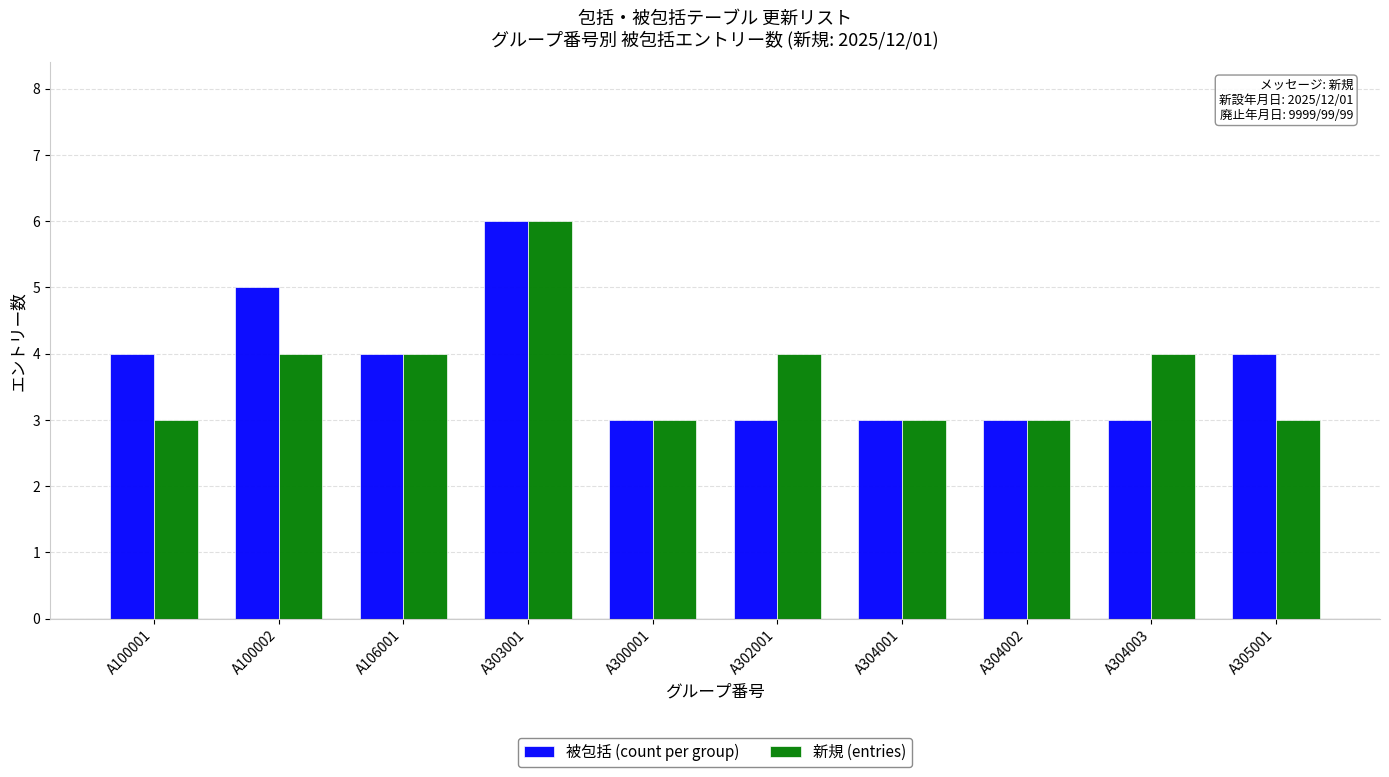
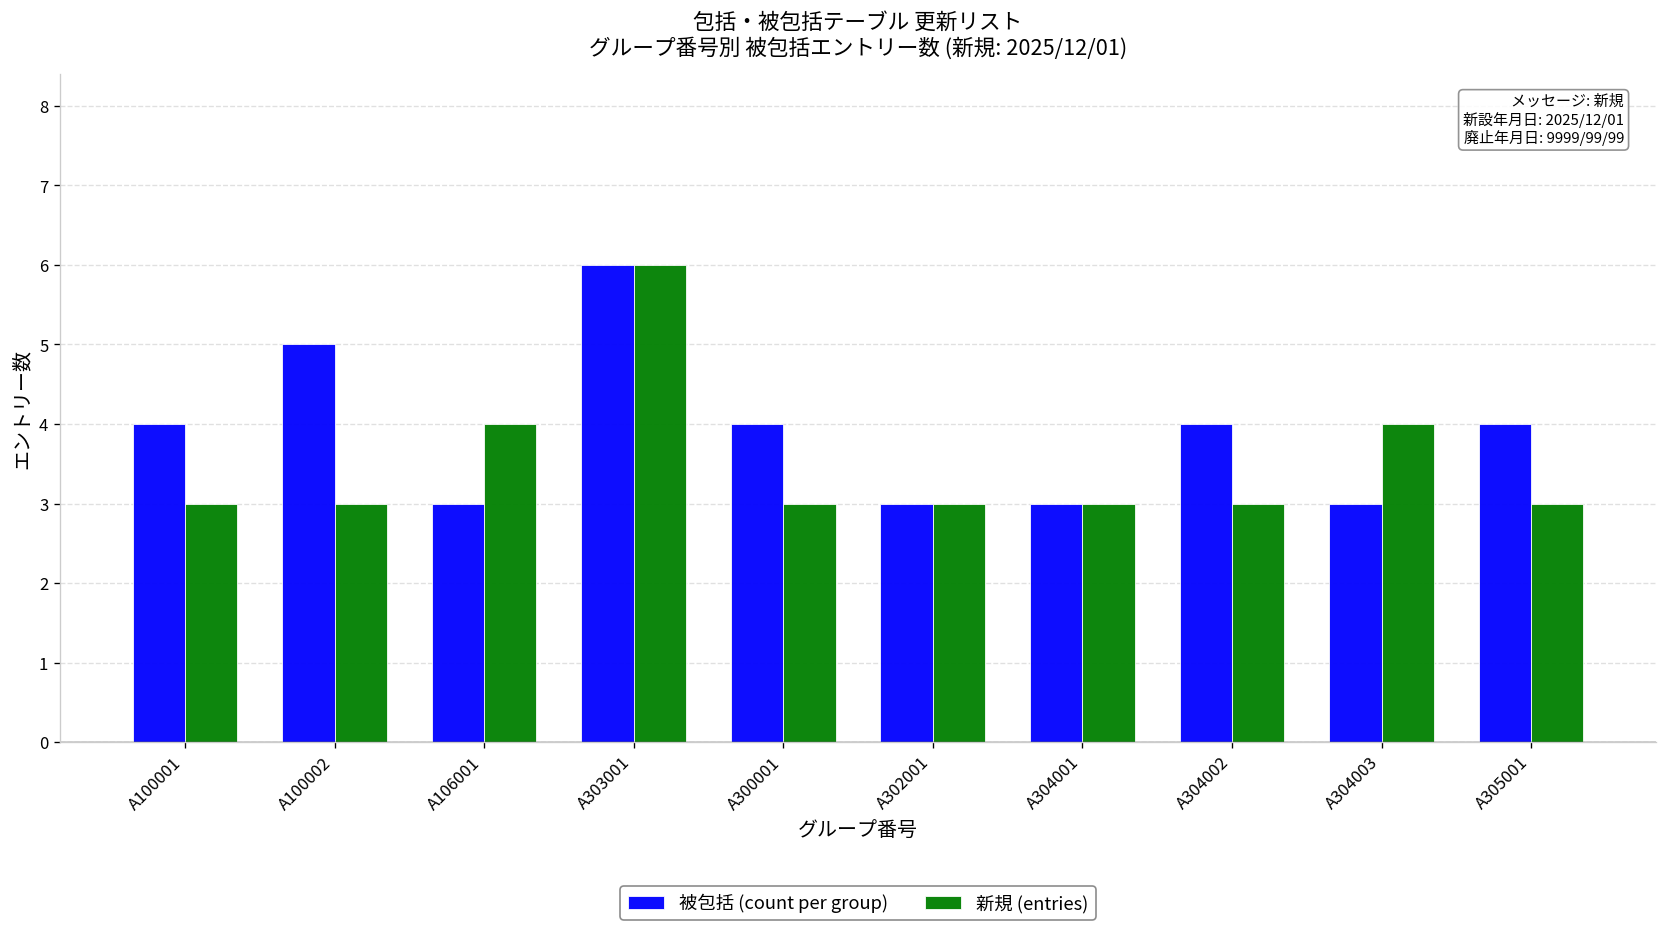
新規 (entries), A100002: 4 -> 3
被包括 (count per group), A106001: 4 -> 3
被包括 (count per group), A300001: 3 -> 4
新規 (entries), A302001: 4 -> 3
被包括 (count per group), A304002: 3 -> 4
